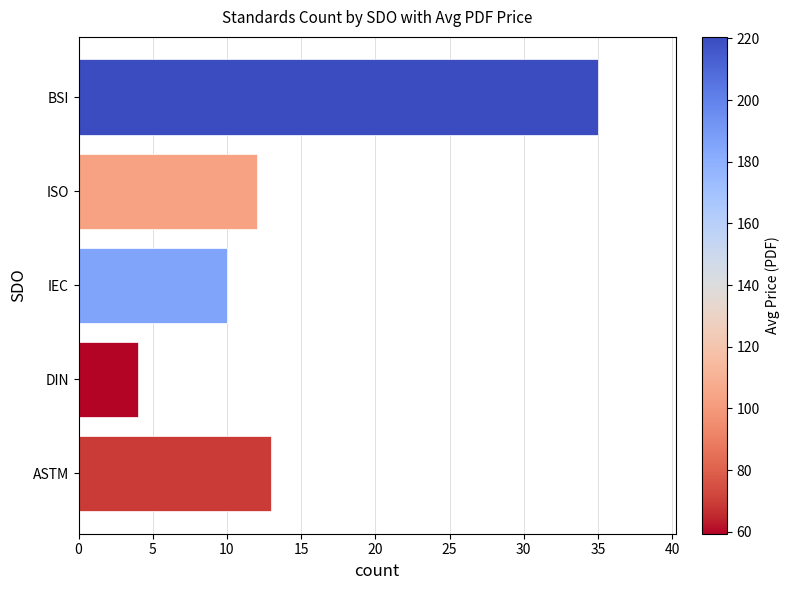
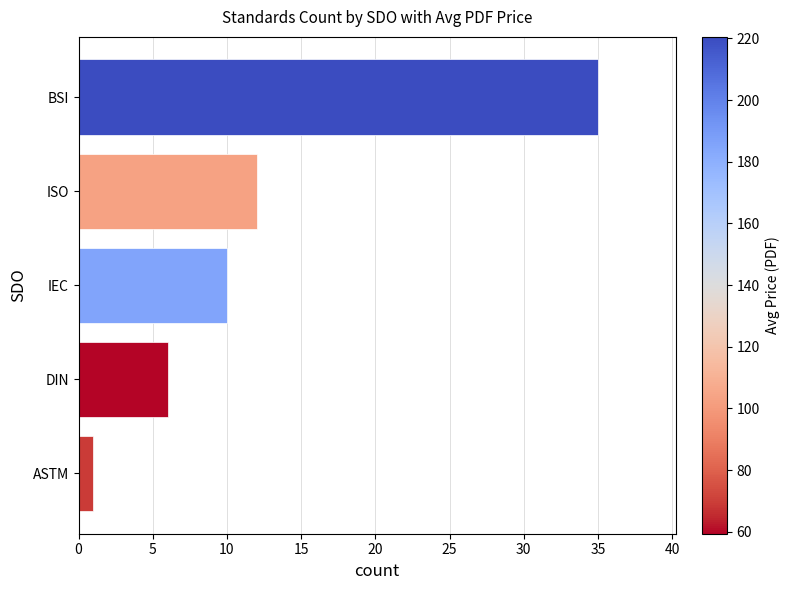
DIN: 4 -> 6
ASTM: 13 -> 1
